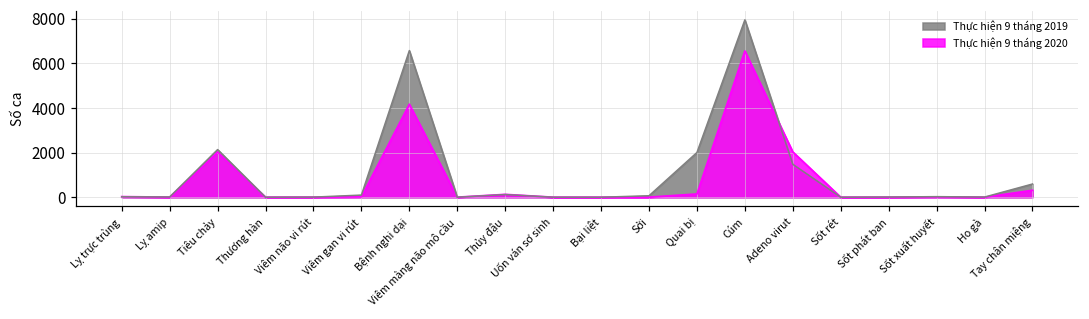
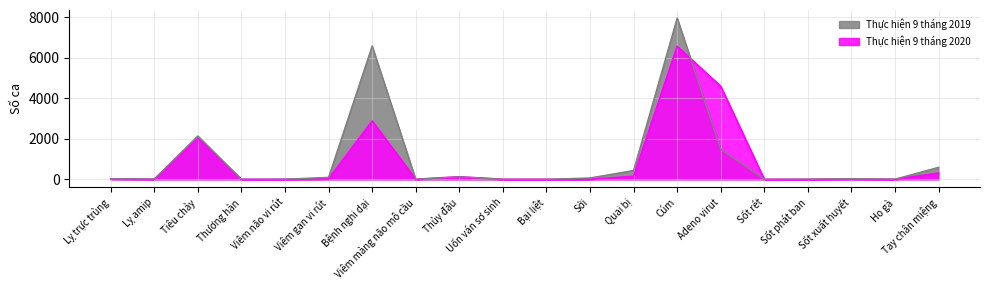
Thực hiện 9 tháng 2020, Bệnh nghi dại: 4200 -> 2900
Thực hiện 9 tháng 2019, Quai bị: 2000 -> 400
Thực hiện 9 tháng 2020, Adeno virut: 2000 -> 4600
